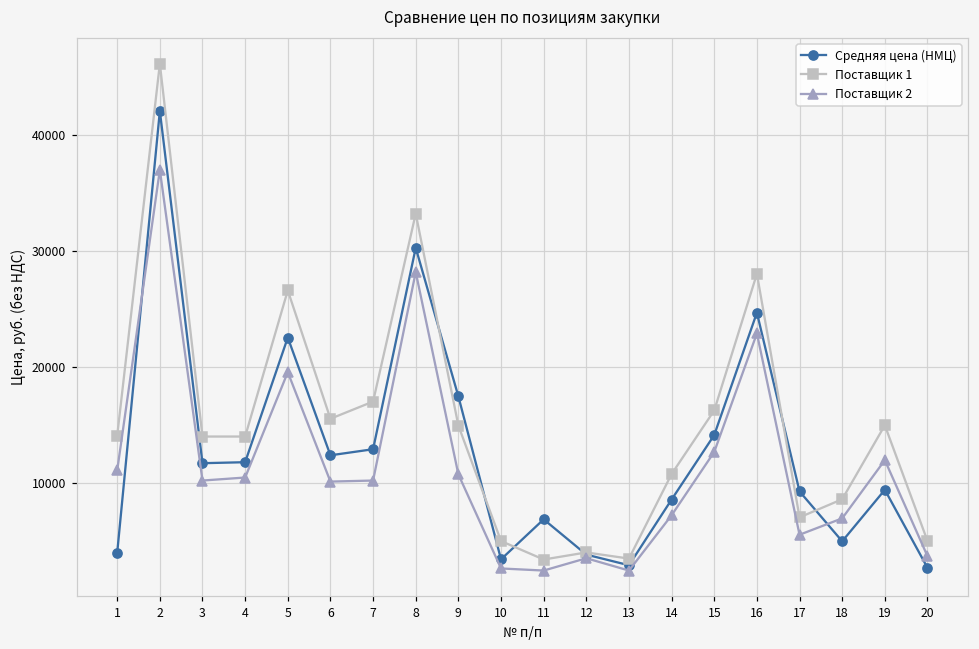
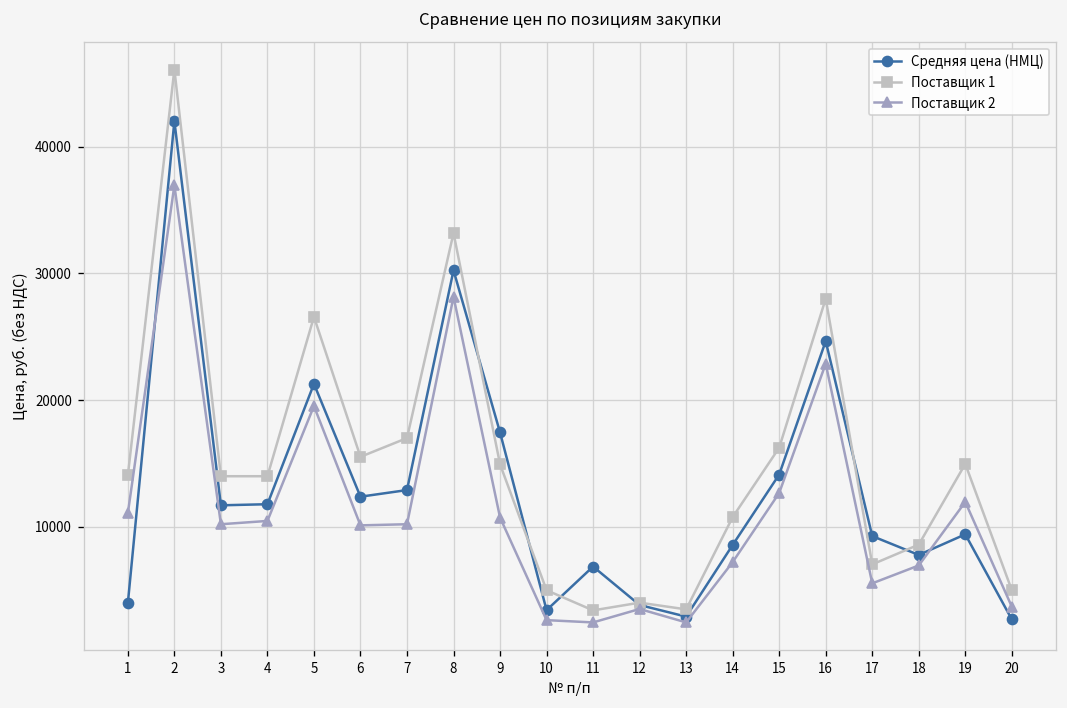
Средняя цена (НМЦ), 5: 22500 -> 21300
Средняя цена (НМЦ), 18: 5000 -> 7800
